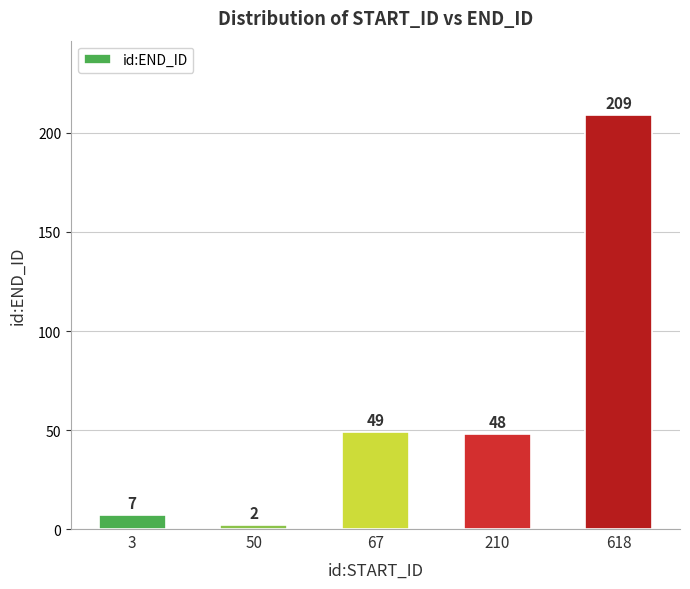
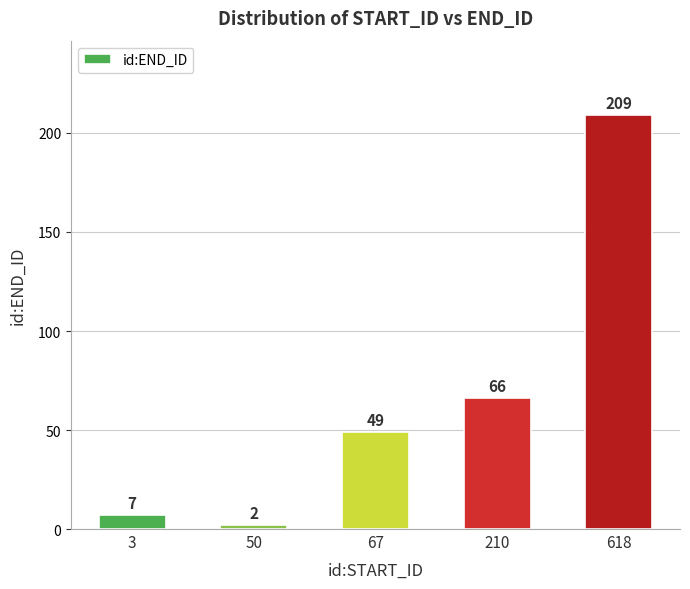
210: 48 -> 66
